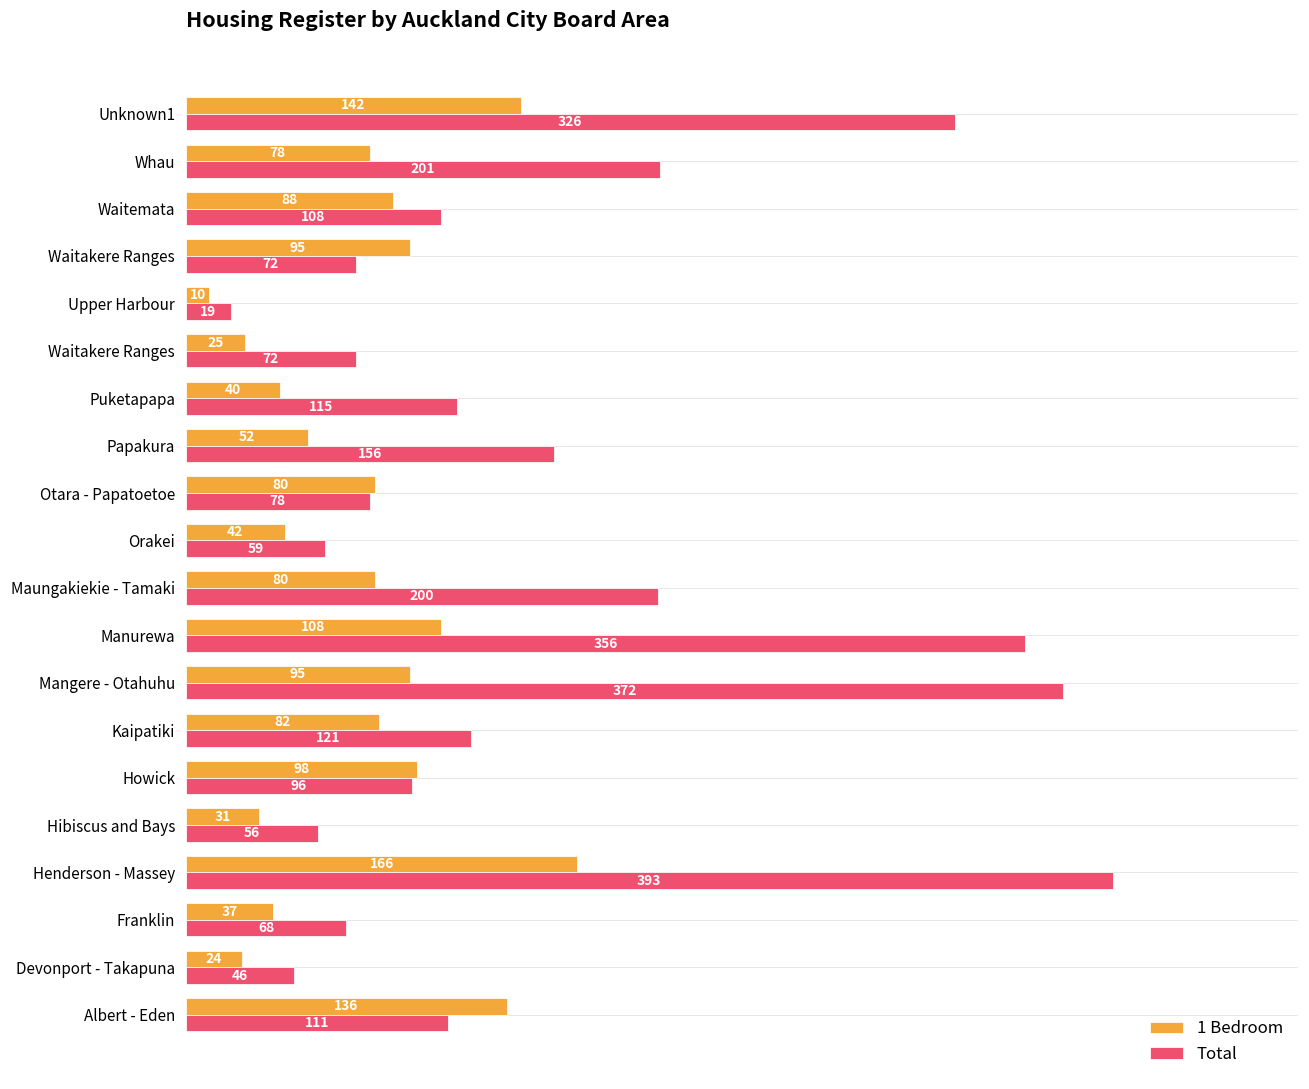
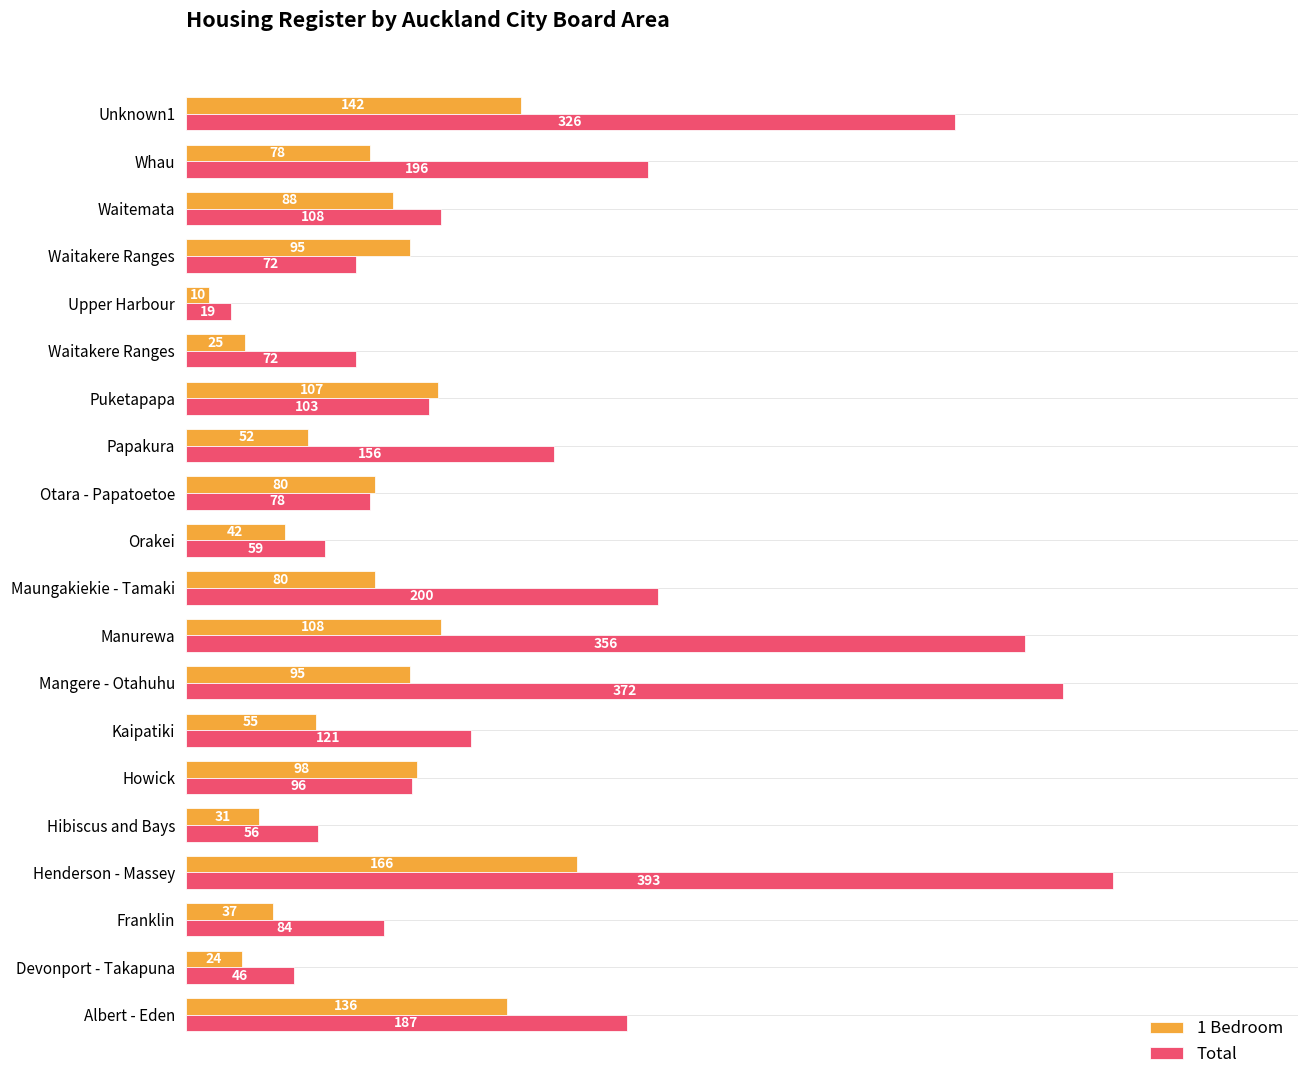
Total, Whau: 201 -> 196
1 Bedroom, Puketapapa: 40 -> 107
Total, Puketapapa: 115 -> 103
1 Bedroom, Kaipatiki: 82 -> 55
Total, Franklin: 68 -> 84
Total, Albert - Eden: 111 -> 187
